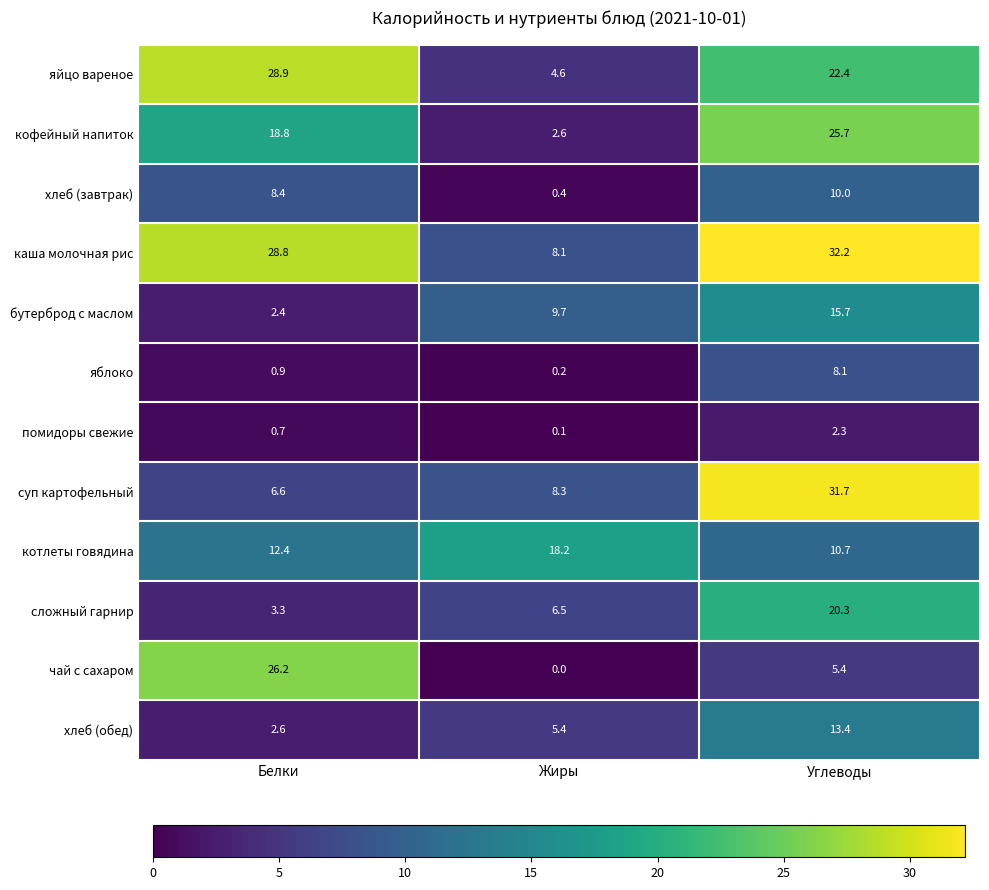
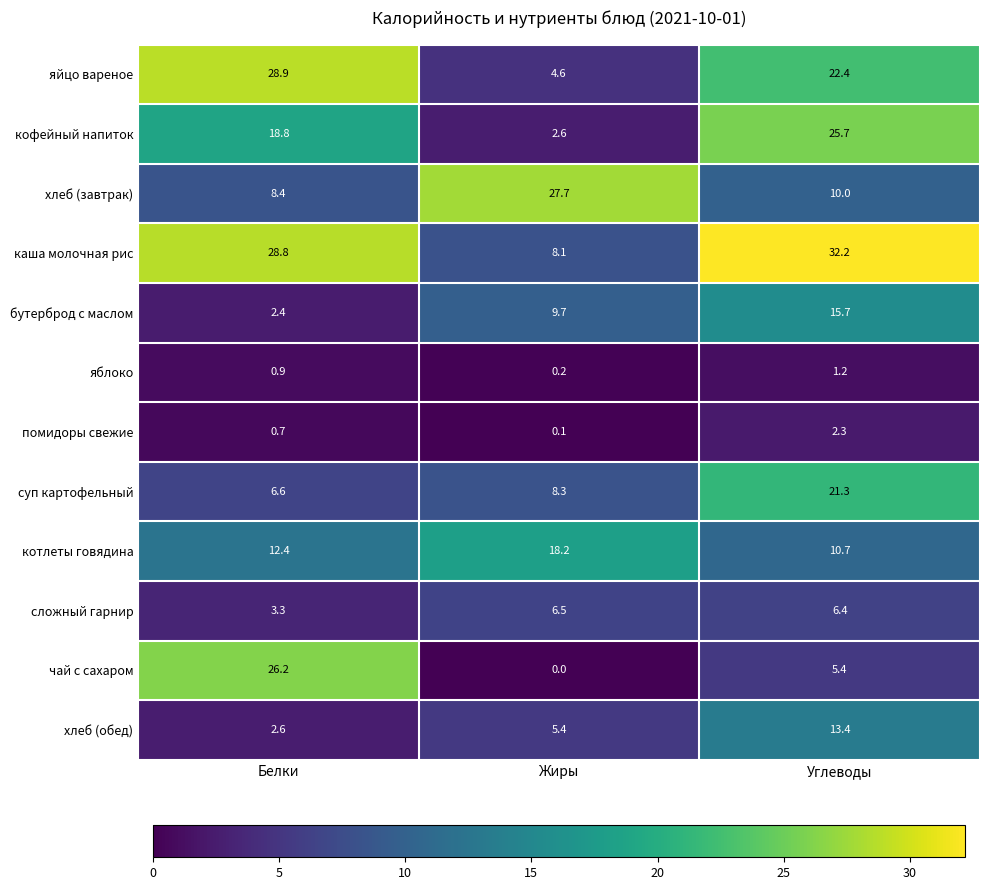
хлеб (завтрак), Жиры: 0.4 -> 27.7
яблоко, Углеводы: 8.1 -> 1.2
суп картофельный, Углеводы: 31.7 -> 21.3
сложный гарнир, Углеводы: 20.3 -> 6.4
